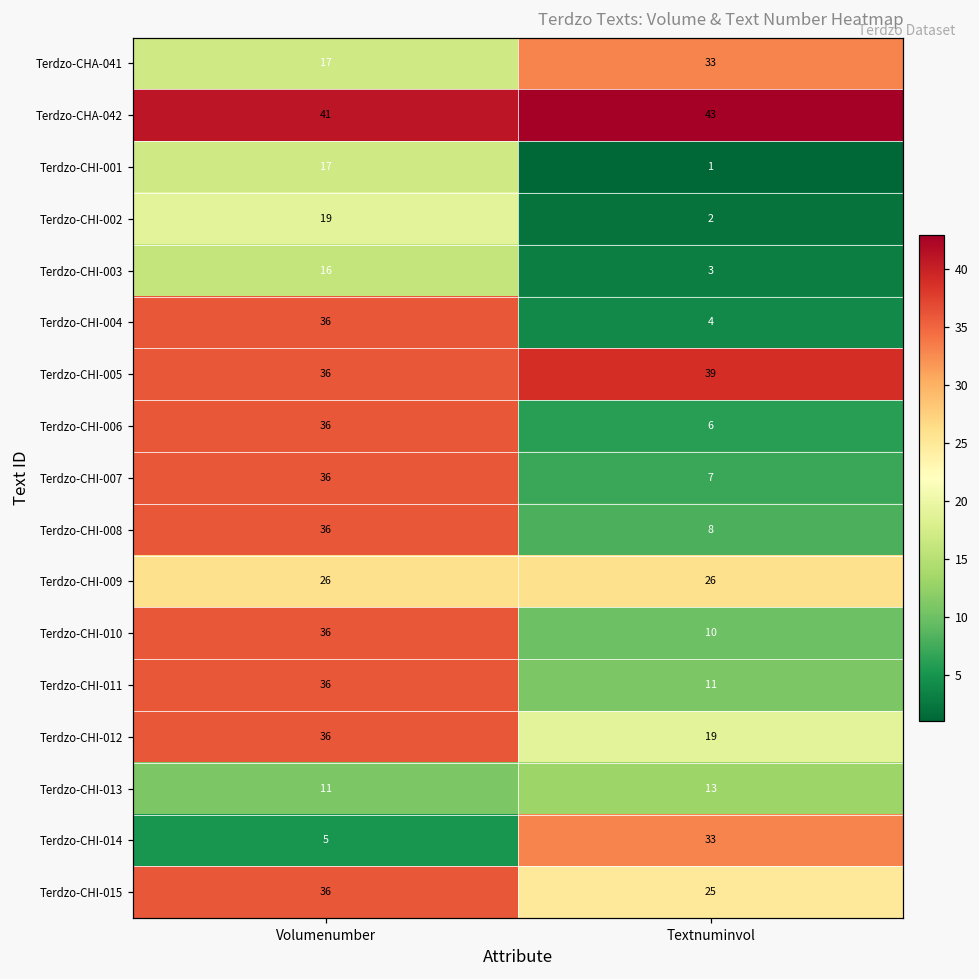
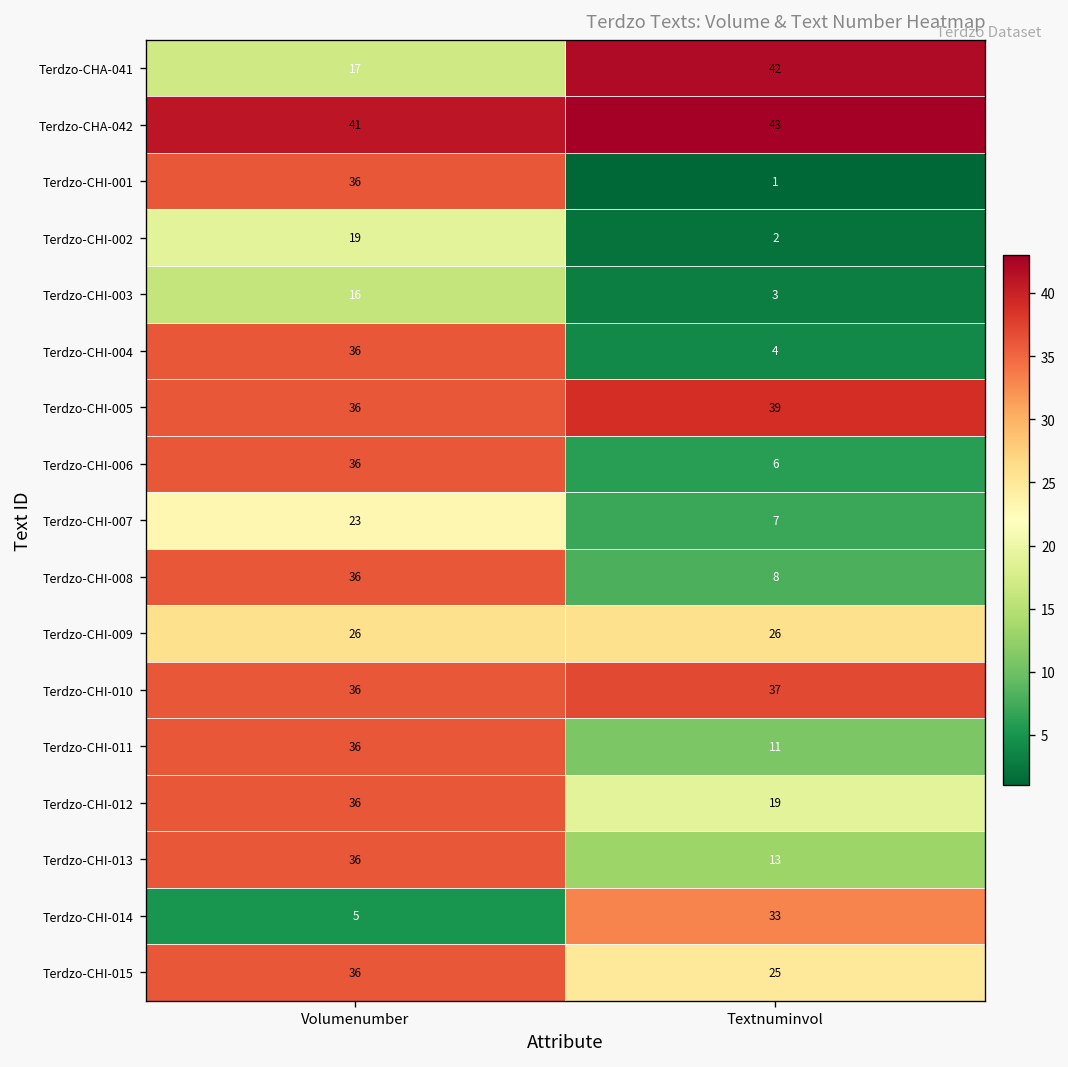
Terdzo-CHA-041, Textnuminvol: 33 -> 42
Terdzo-CHI-001, Volumenumber: 17 -> 36
Terdzo-CHI-007, Volumenumber: 36 -> 23
Terdzo-CHI-010, Textnuminvol: 10 -> 37
Terdzo-CHI-013, Volumenumber: 11 -> 36
